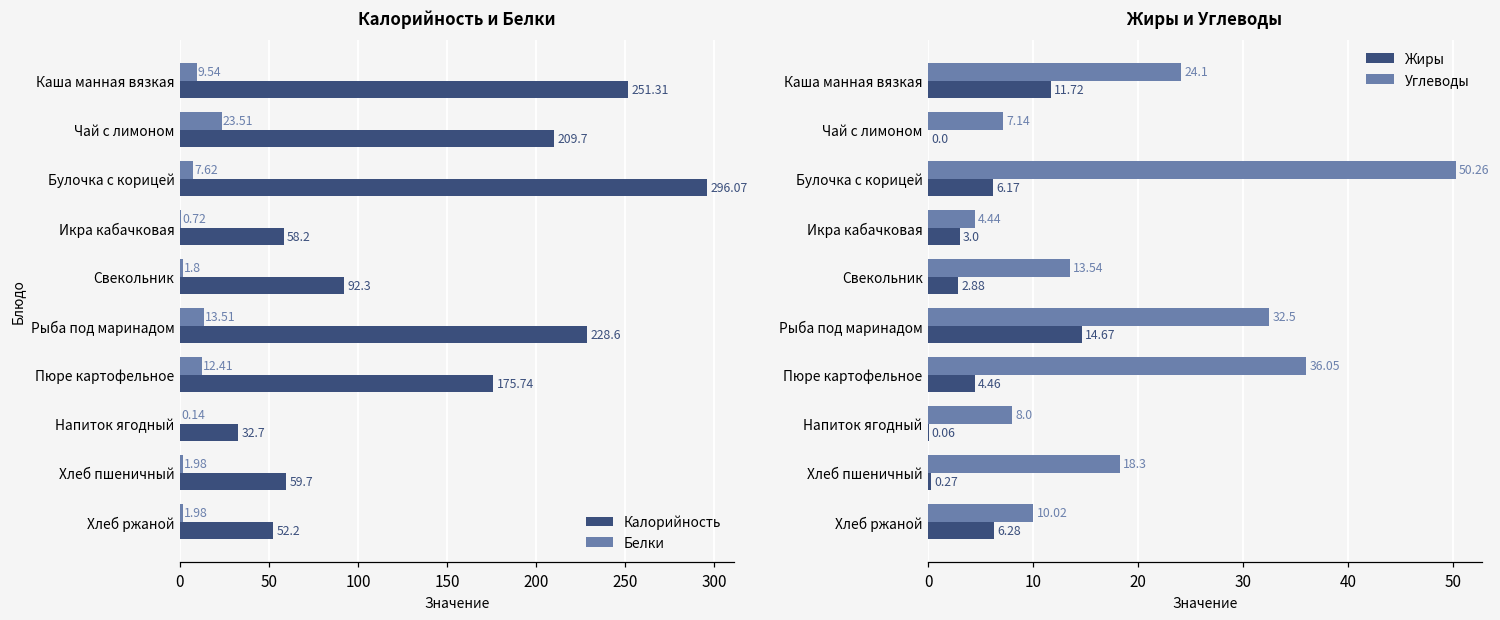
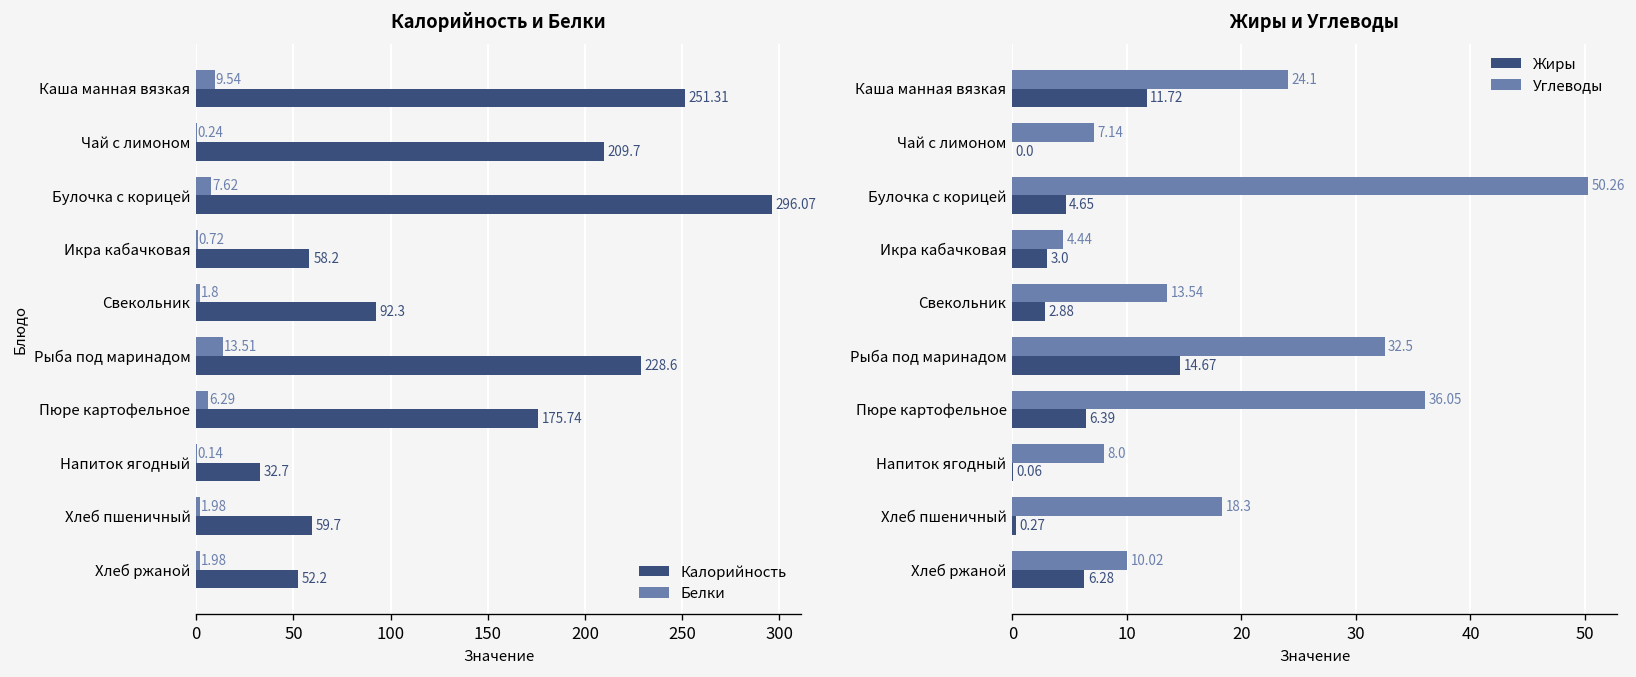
Калорийность и Белки, Белки, Чай с лимоном: 23.51 -> 0.24
Калорийность и Белки, Белки, Пюре картофельное: 12.41 -> 6.29
Жиры и Углеводы, Жиры, Булочка с корицей: 6.17 -> 4.65
Жиры и Углеводы, Жиры, Пюре картофельное: 4.46 -> 6.39
